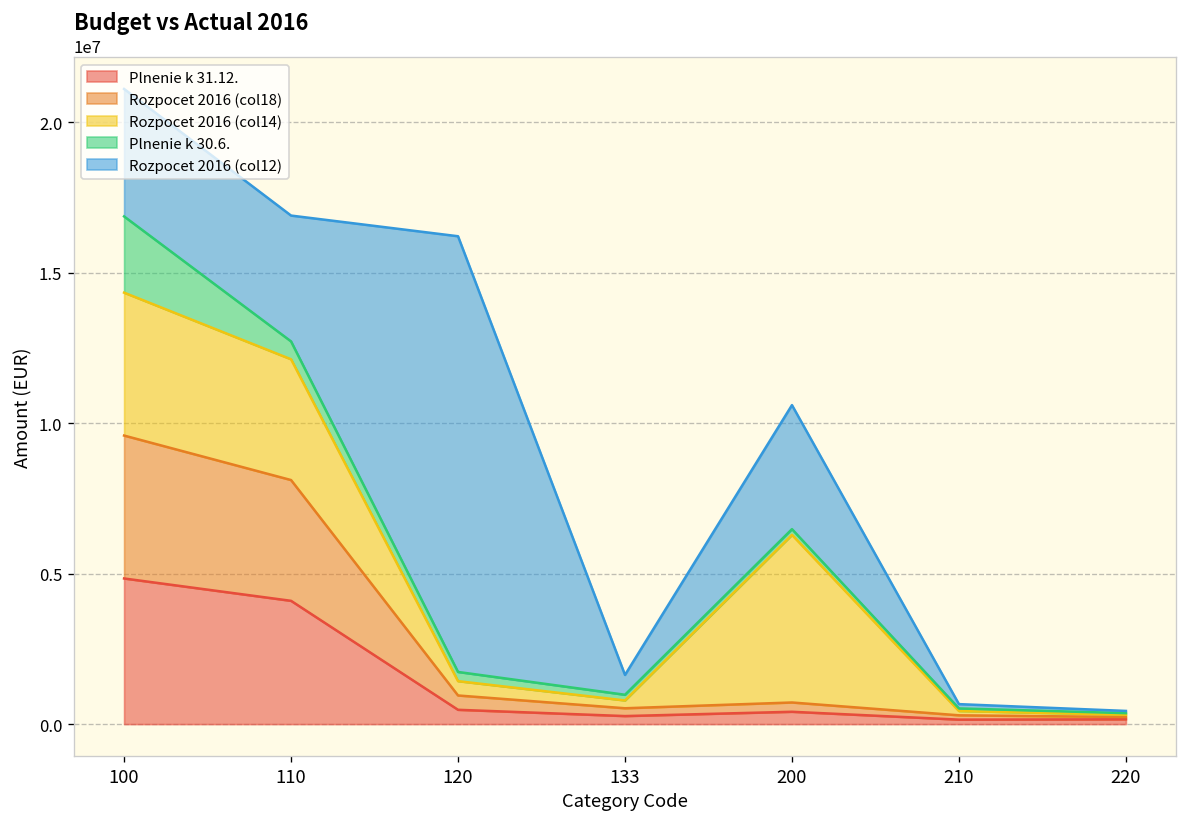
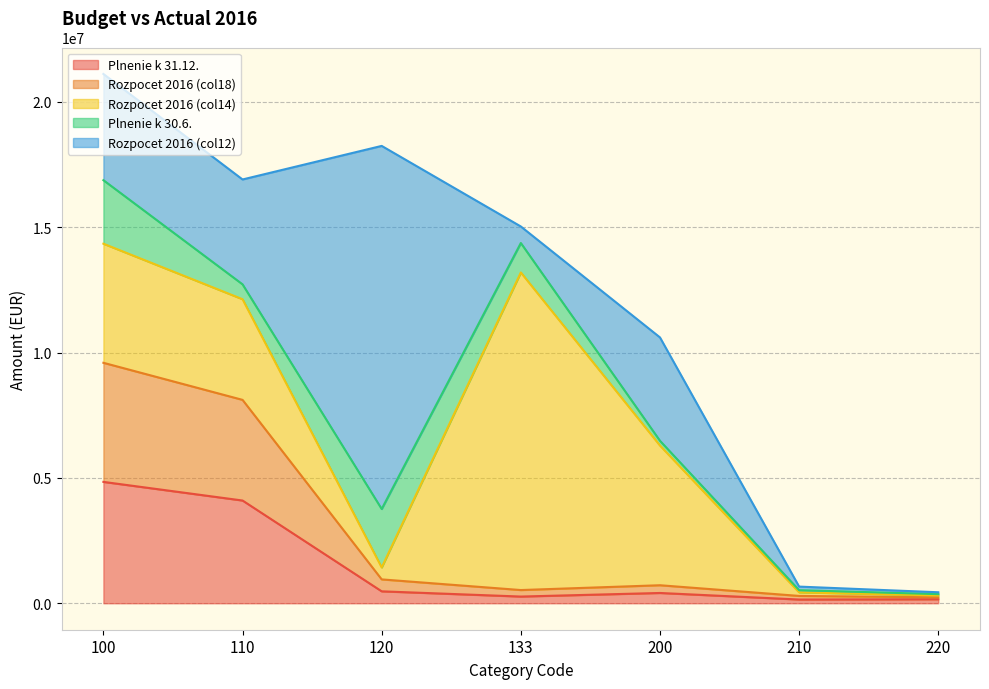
Plnenie k 30.6., 120: 300000 -> 2300000
Rozpocet 2016 (col14), 133: 300000 -> 12700000
Plnenie k 30.6., 133: 200000 -> 1200000
